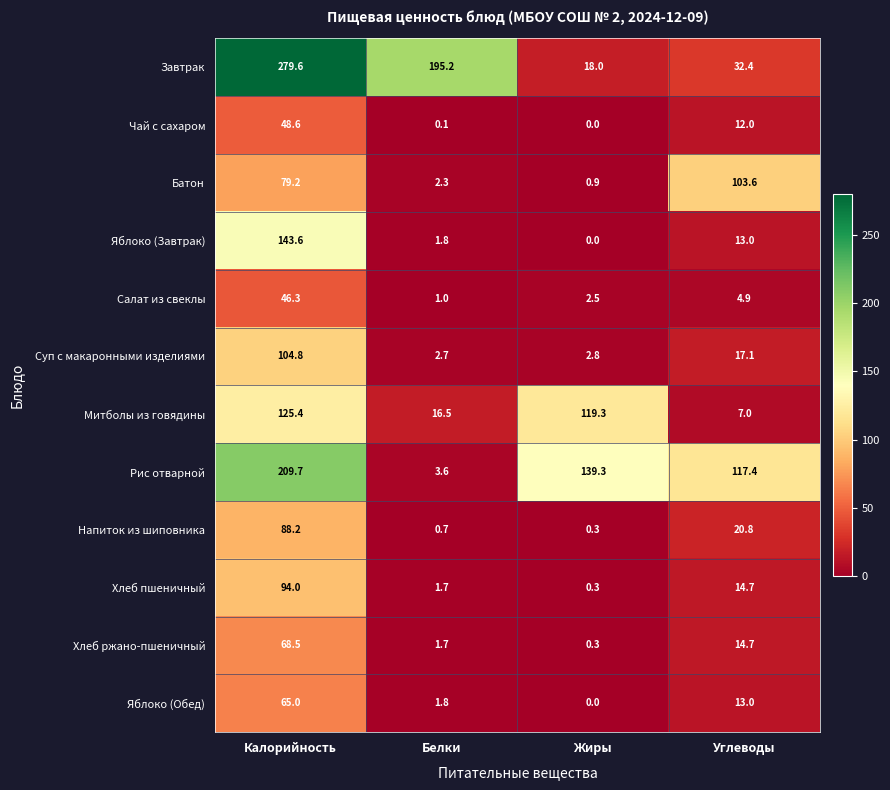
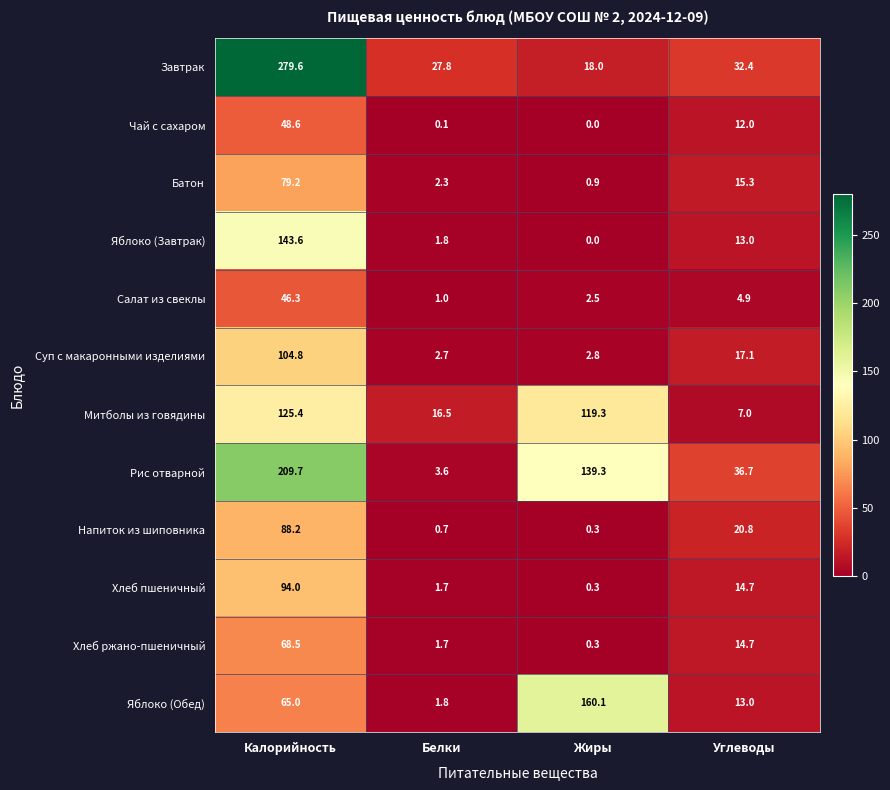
Завтрак, Белки: 195.2 -> 27.8
Батон, Углеводы: 103.6 -> 15.3
Рис отварной, Углеводы: 117.4 -> 36.7
Яблоко (Обед), Жиры: 0.0 -> 160.1
